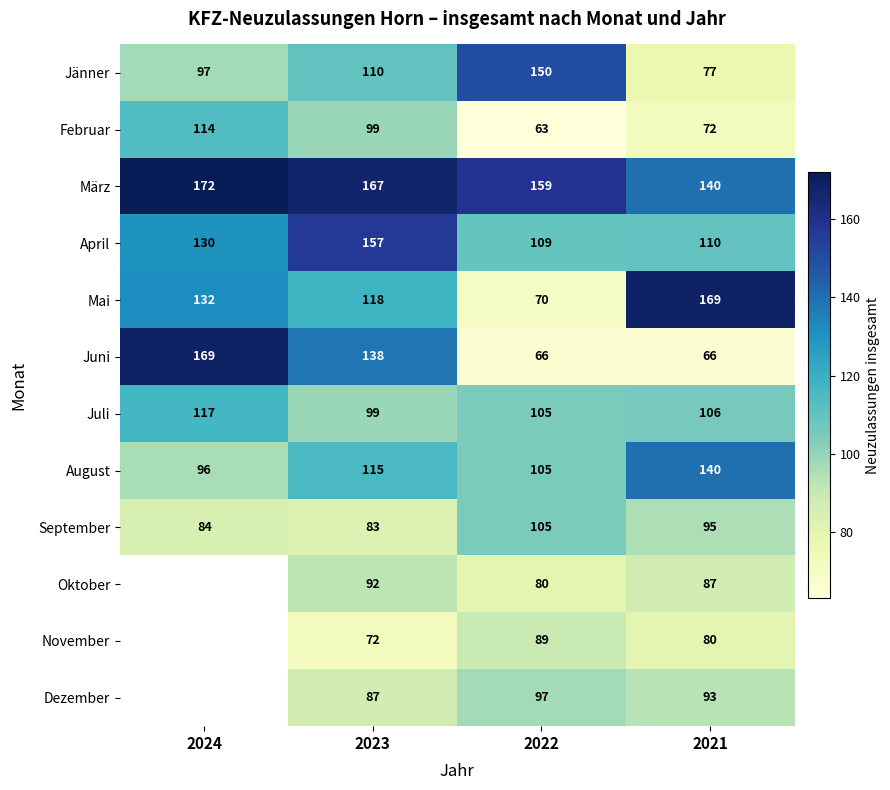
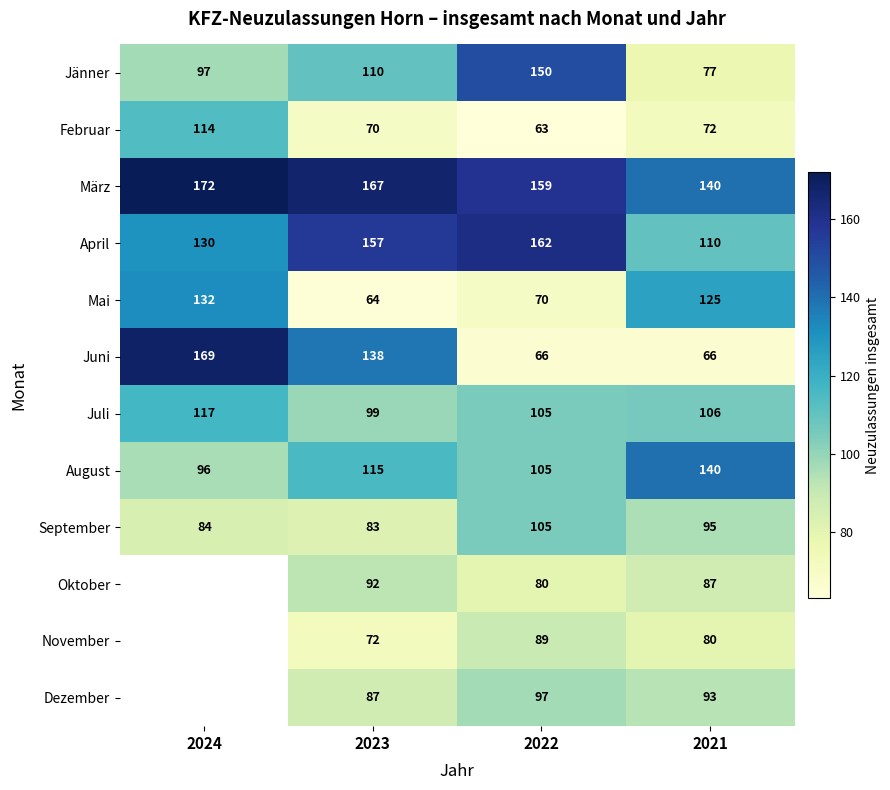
Februar, 2023: 99 -> 70
April, 2022: 109 -> 162
Mai, 2023: 118 -> 64
Mai, 2021: 169 -> 125
